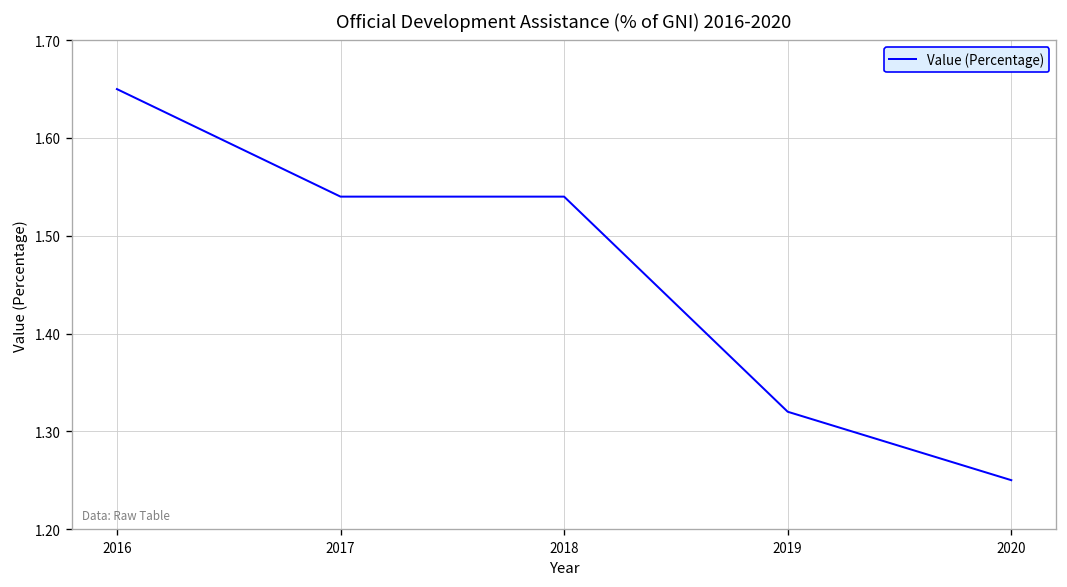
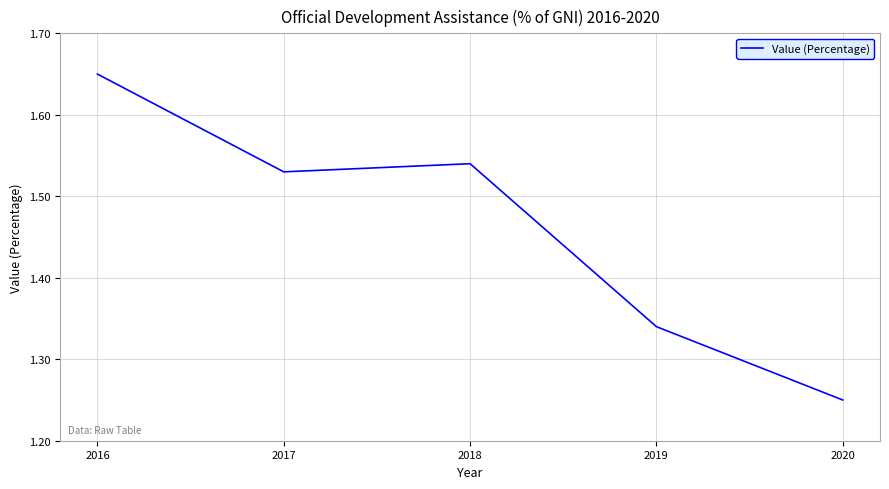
2017: 1.54 -> 1.53
2019: 1.32 -> 1.34
